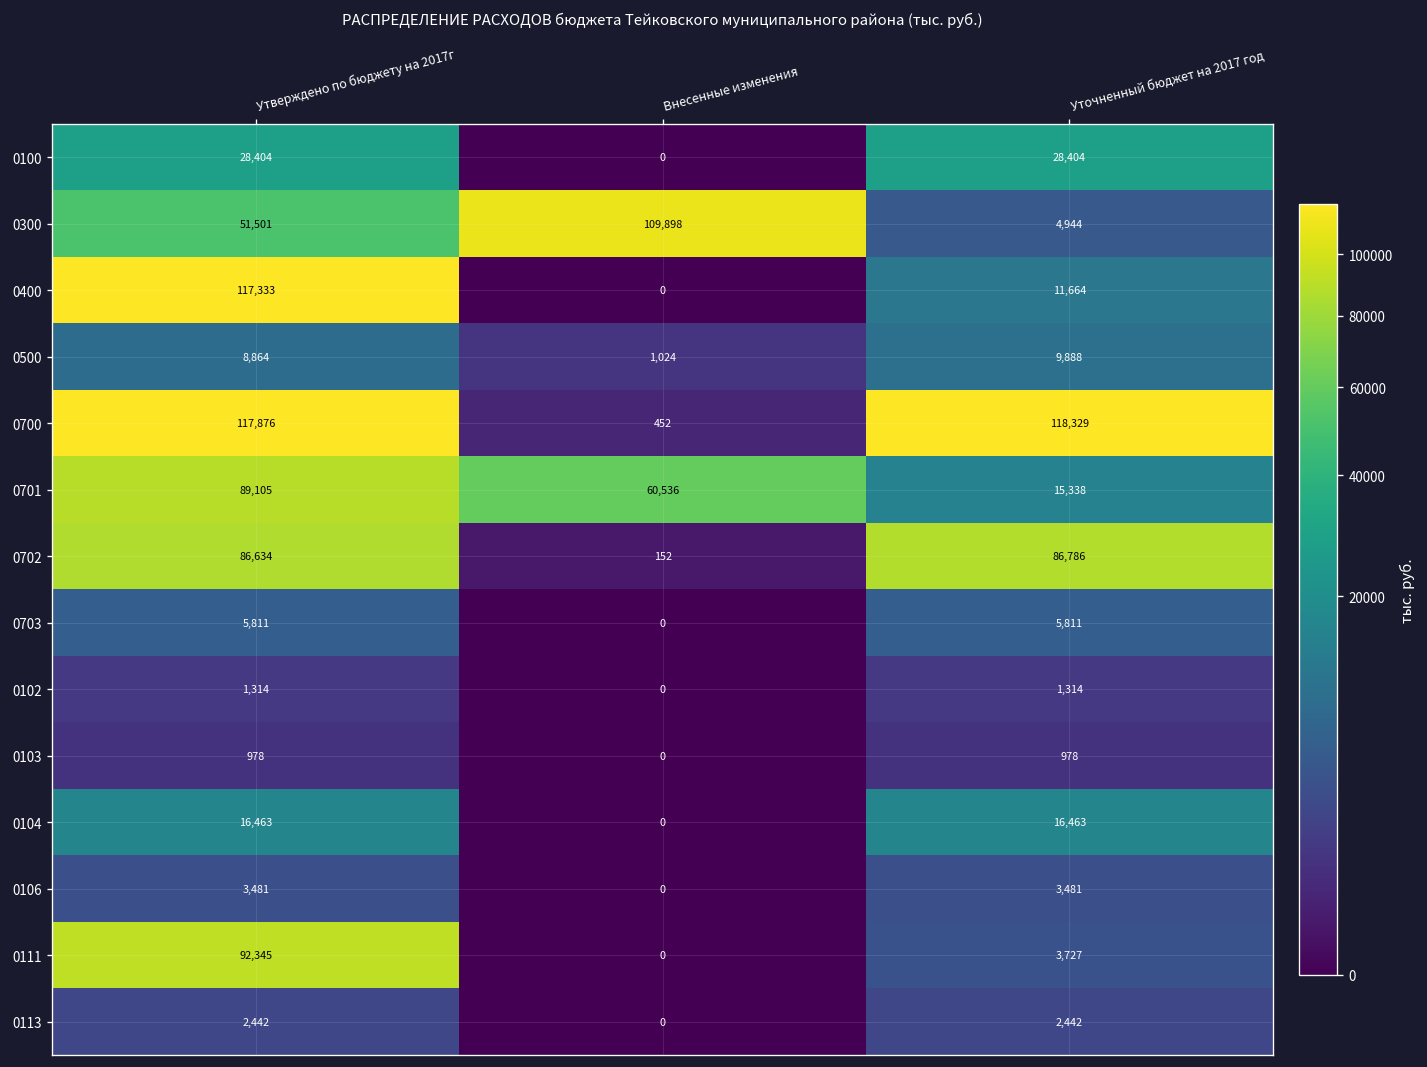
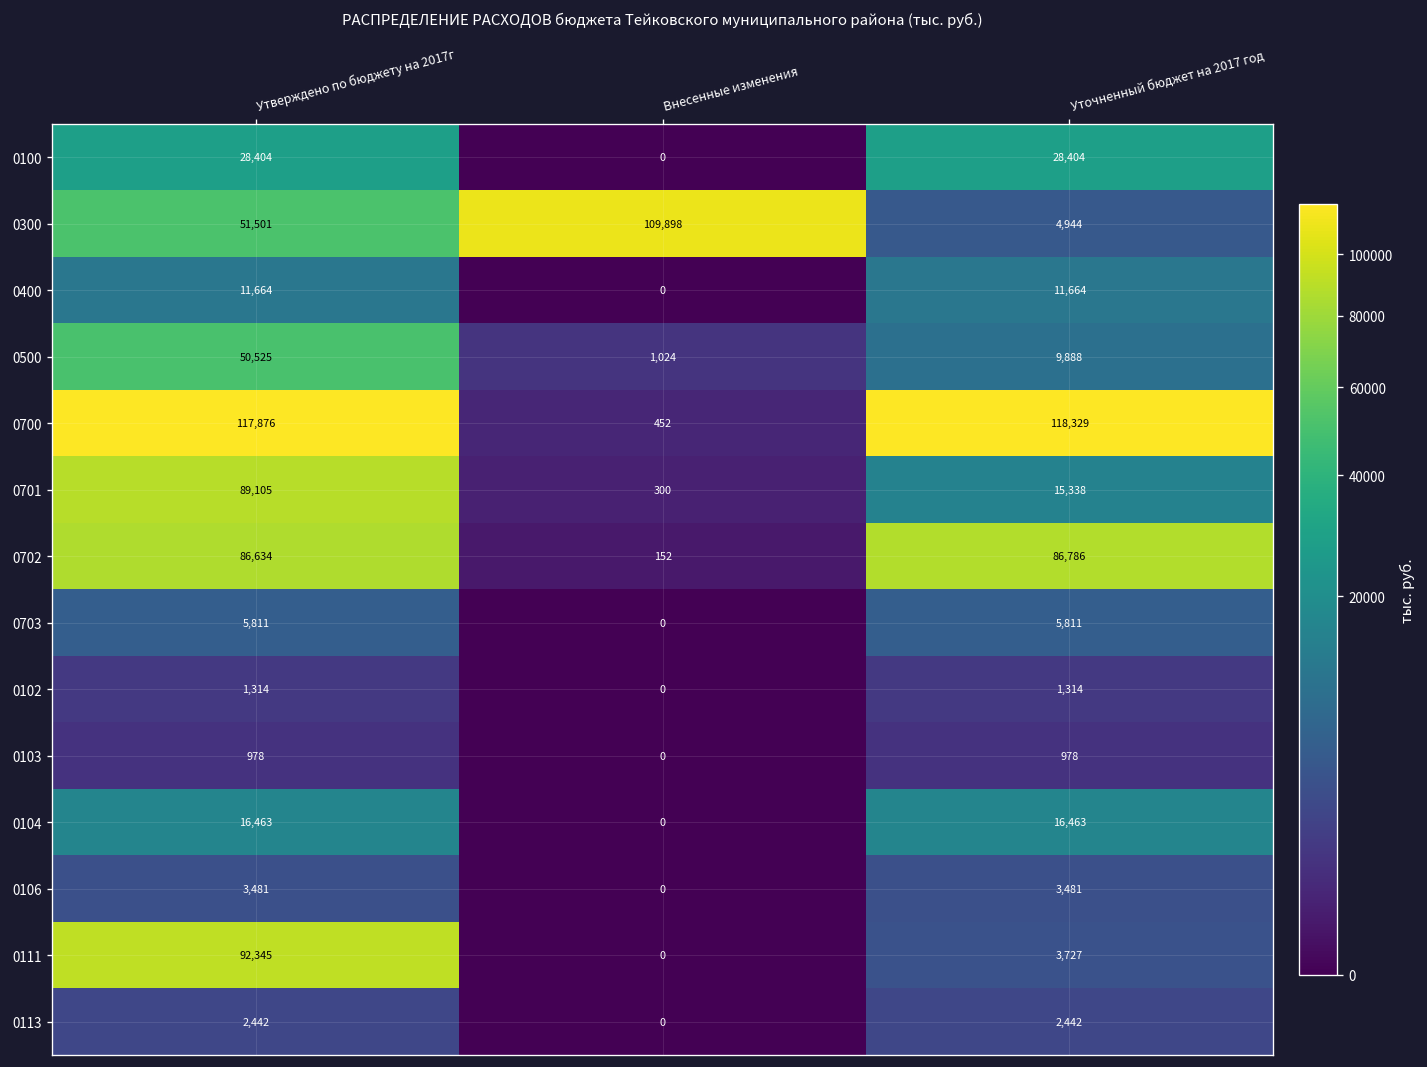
0400, Утверждено по бюджету на 2017г: 117,333 -> 11,664
0500, Утверждено по бюджету на 2017г: 8,864 -> 50,525
0701, Внесенные изменения: 60,536 -> 300
